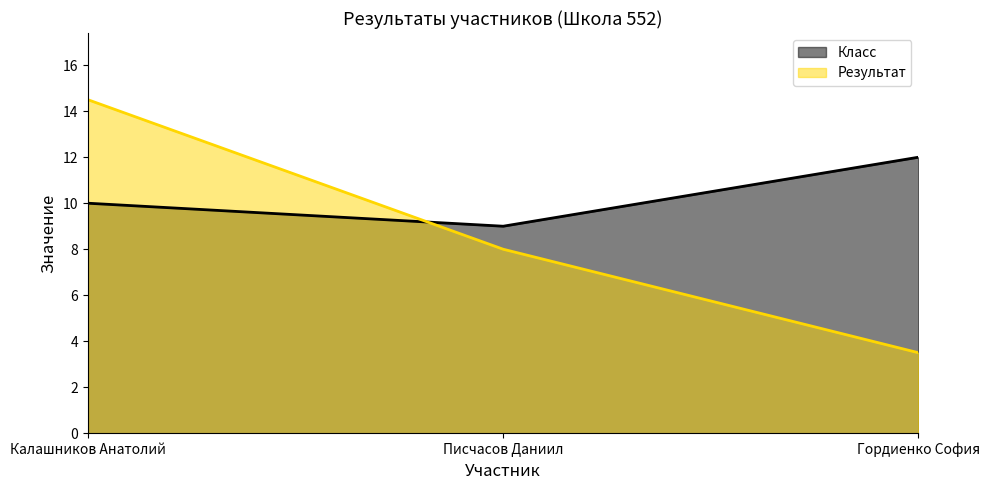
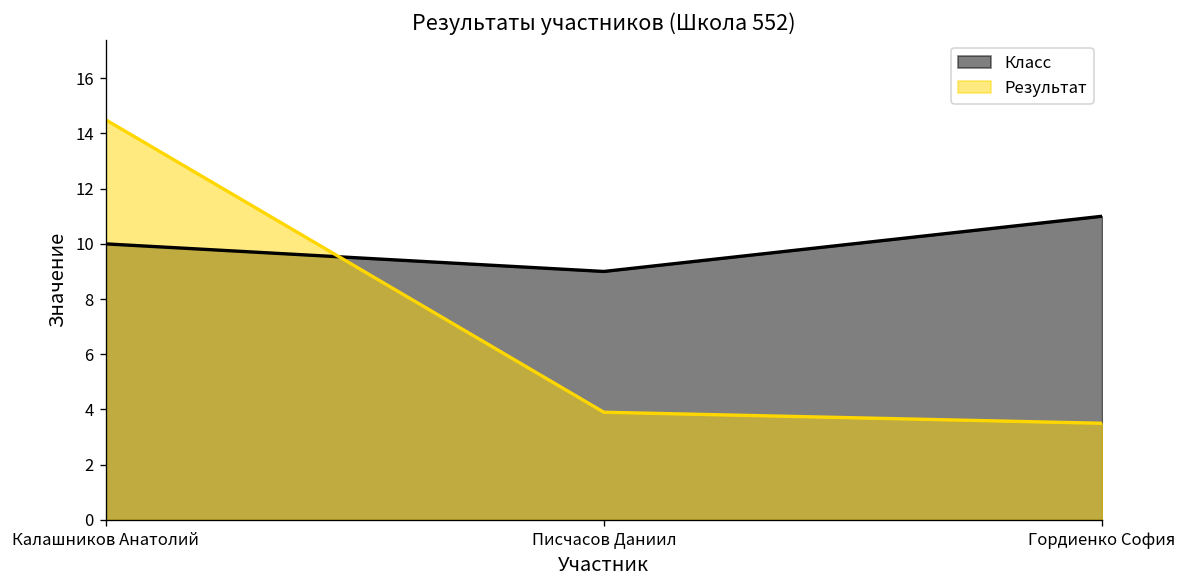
Результат, Писчасов Даниил: 8.0 -> 3.9
Класс, Гордиенко София: 12 -> 11
